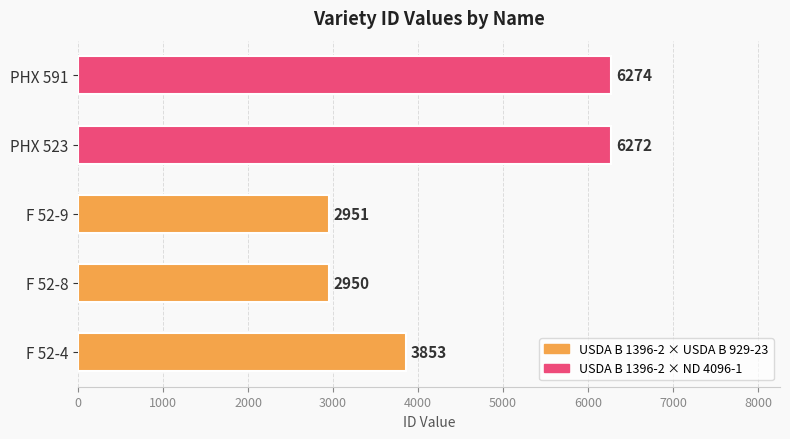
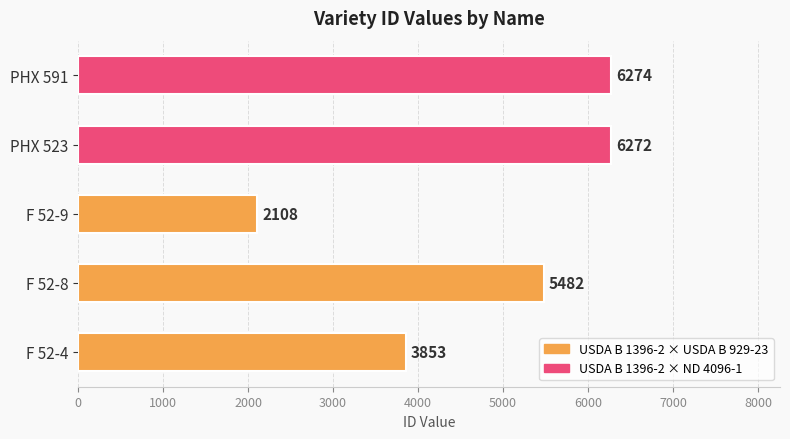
F 52-9: 2951 -> 2108
F 52-8: 2950 -> 5482
